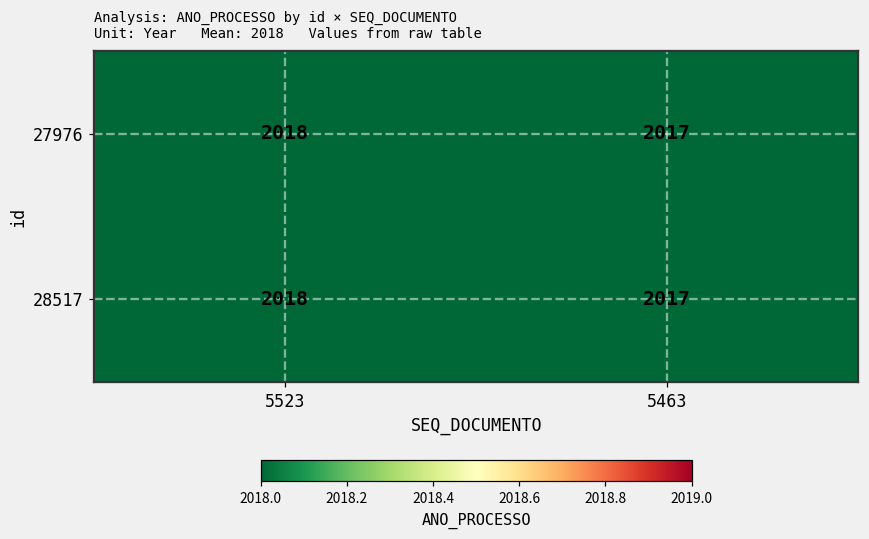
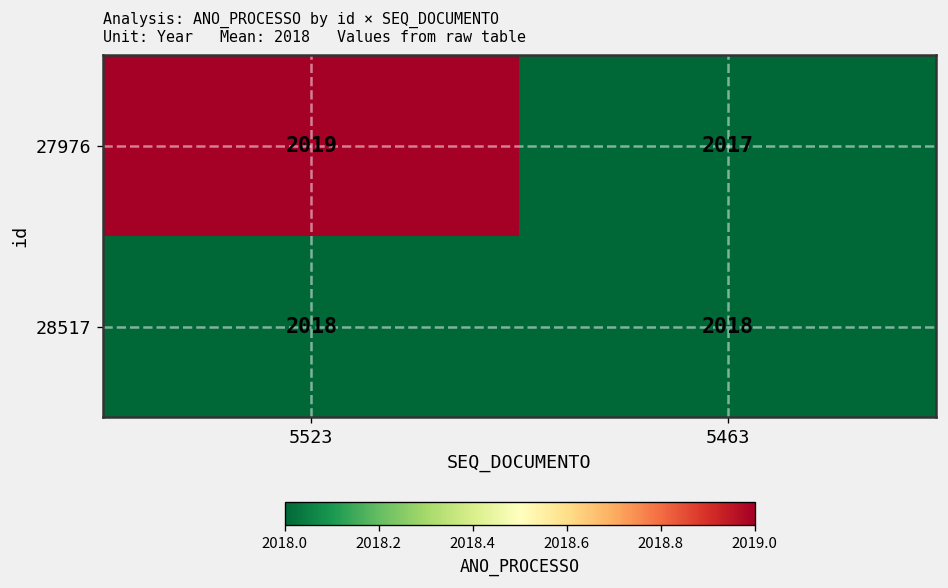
27976, 5523: 2018 -> 2019
28517, 5463: 2017 -> 2018
